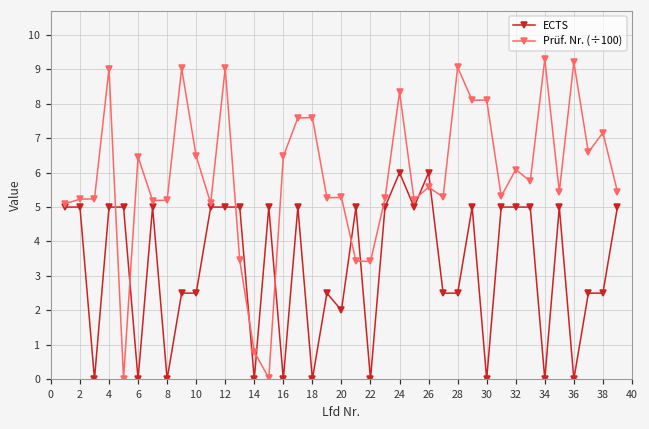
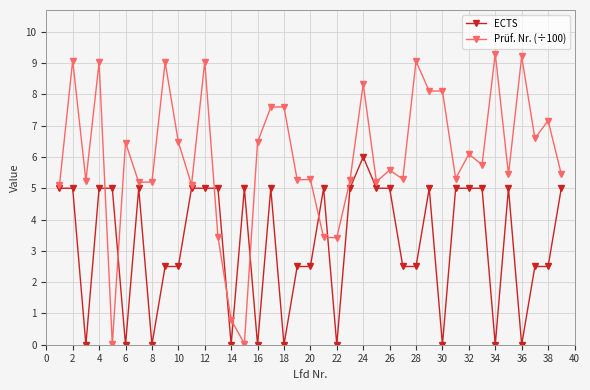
Prüf. Nr. (÷100), 2: 5.2 -> 9.1
ECTS, 20: 2.0 -> 2.5
ECTS, 26: 6 -> 5
